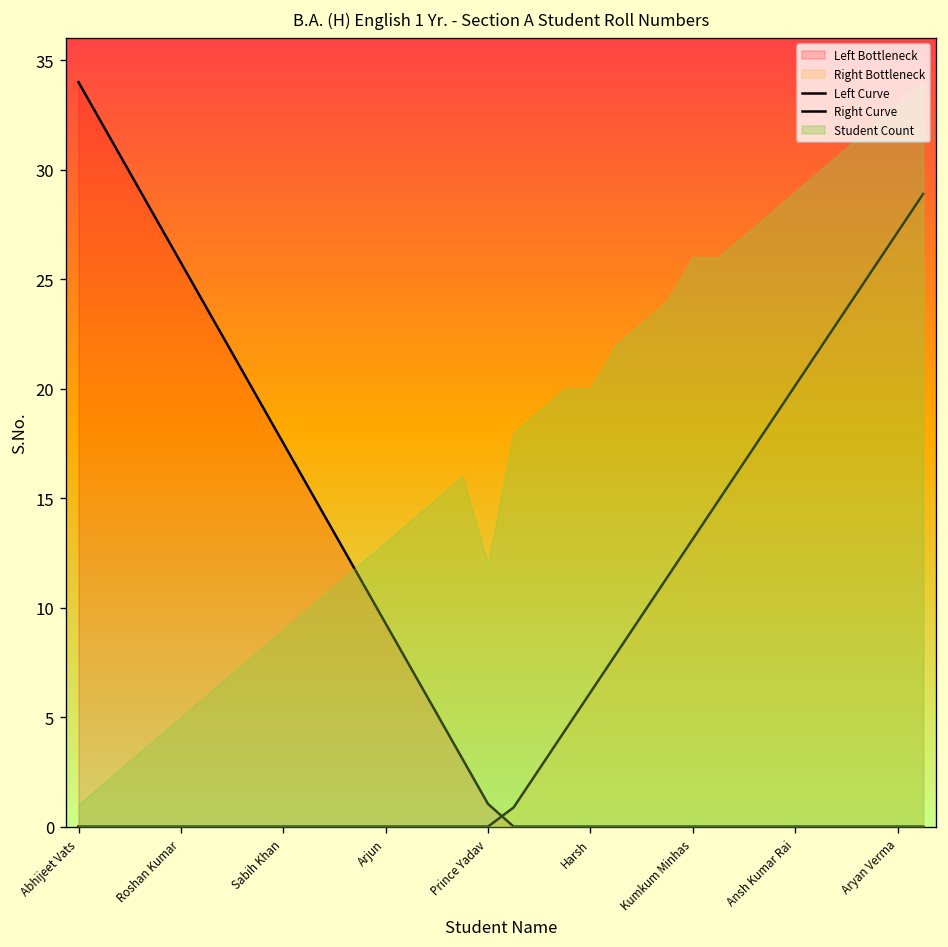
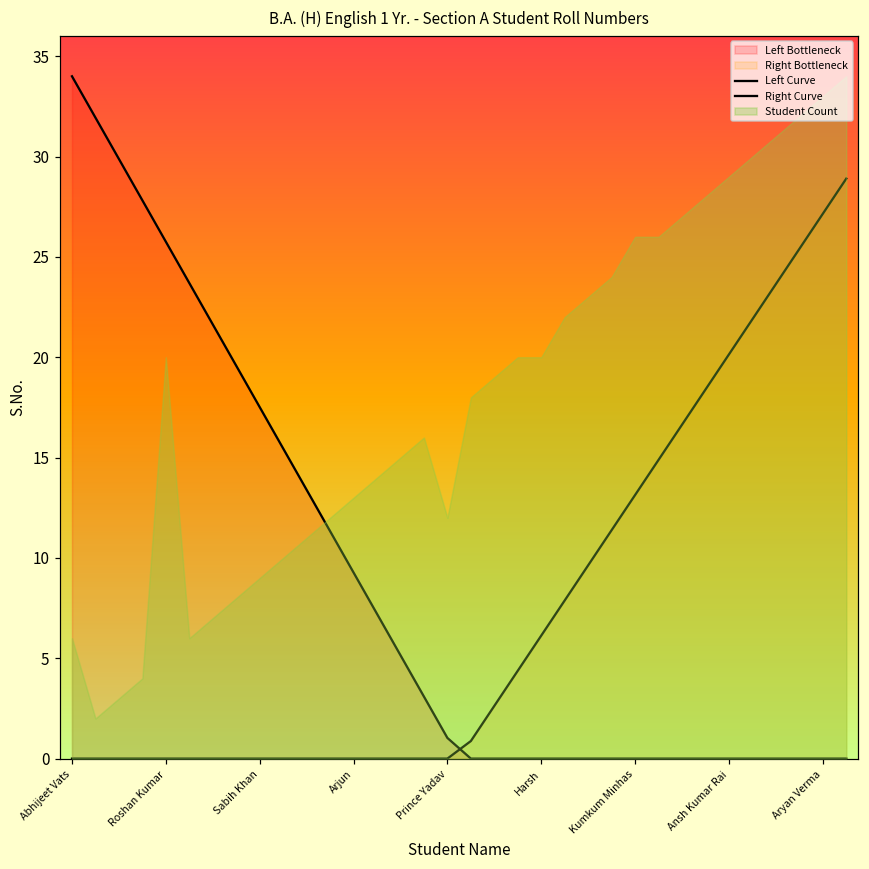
Student Count, Abhijeet Vats: 1 -> 6
Student Count, Roshan Kumar: 5 -> 20
